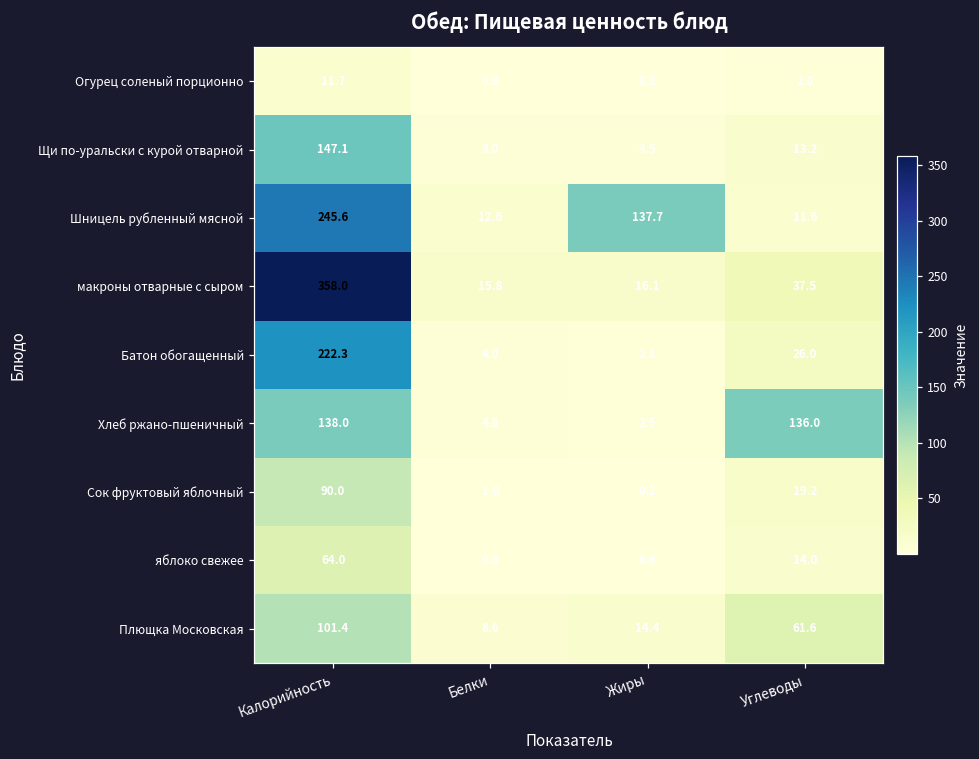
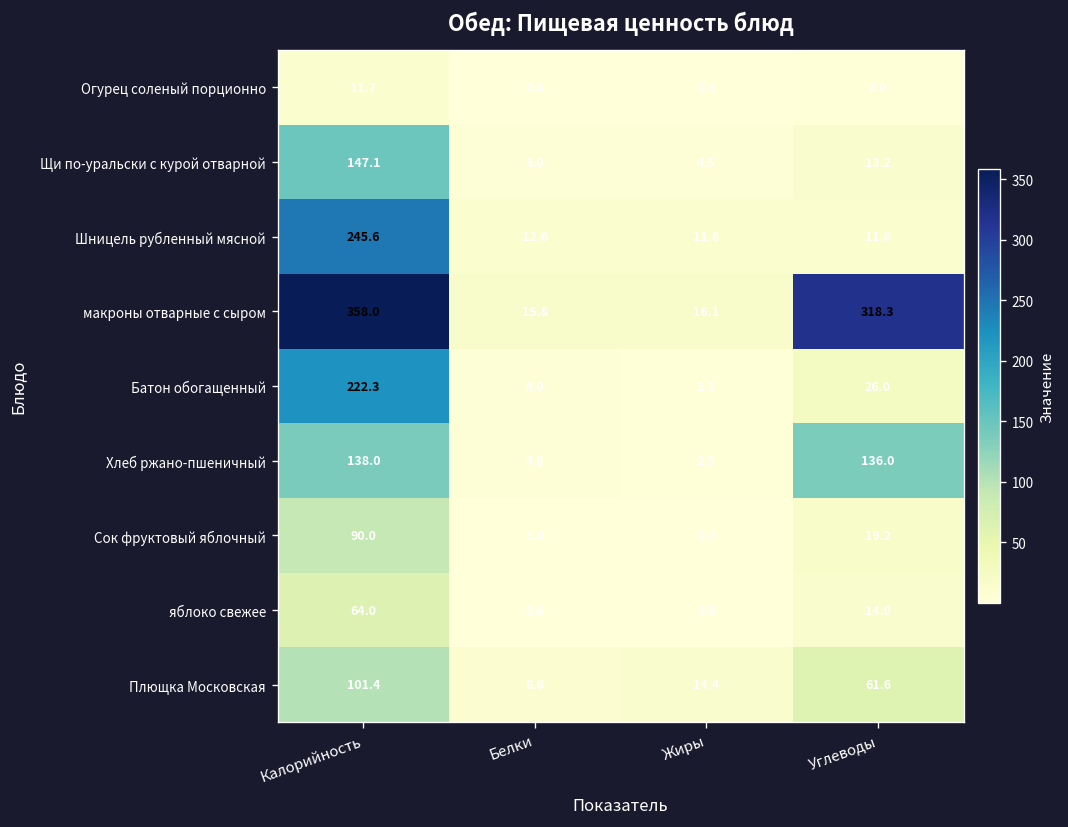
Шницель рубленный мясной, Жиры: 137.7 -> 11.8
макроны отварные с сыром, Углеводы: 37.5 -> 318.3
